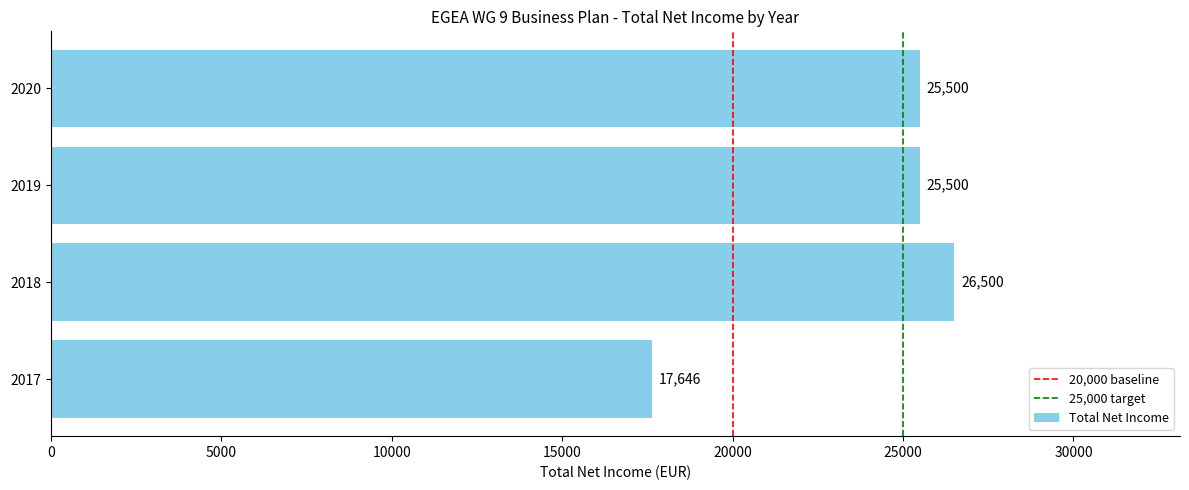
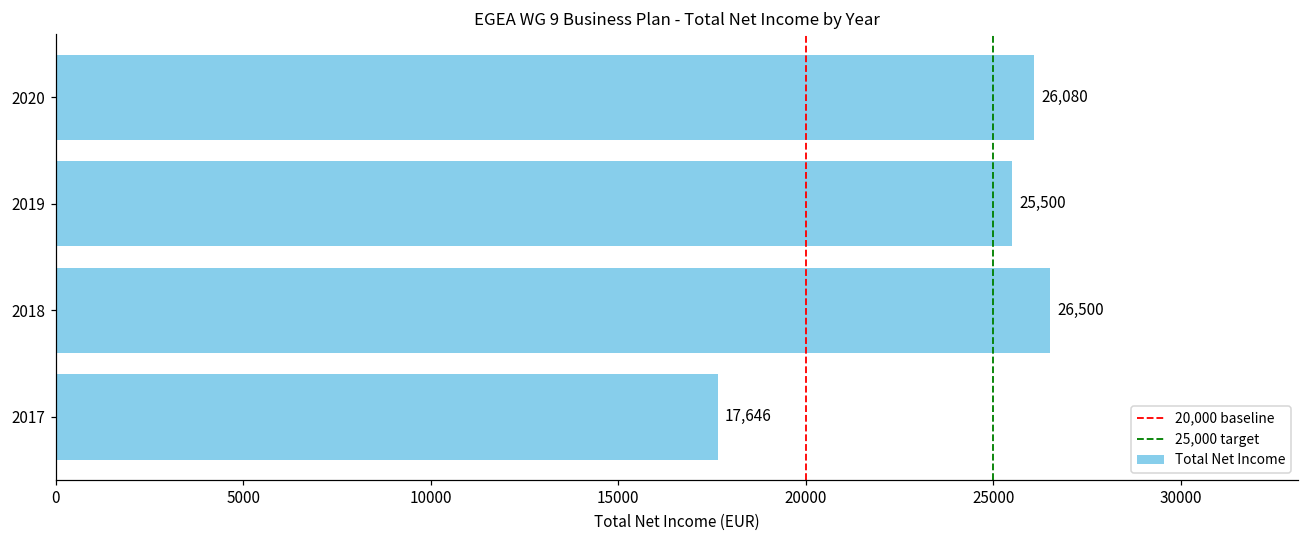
2020: 25,500 -> 26,080
